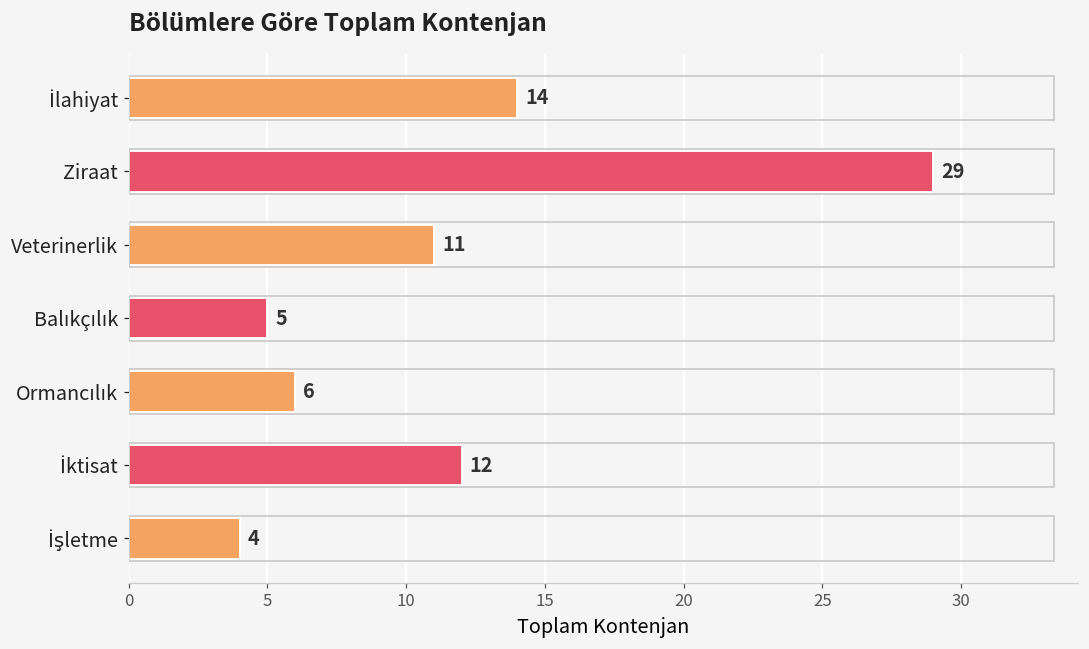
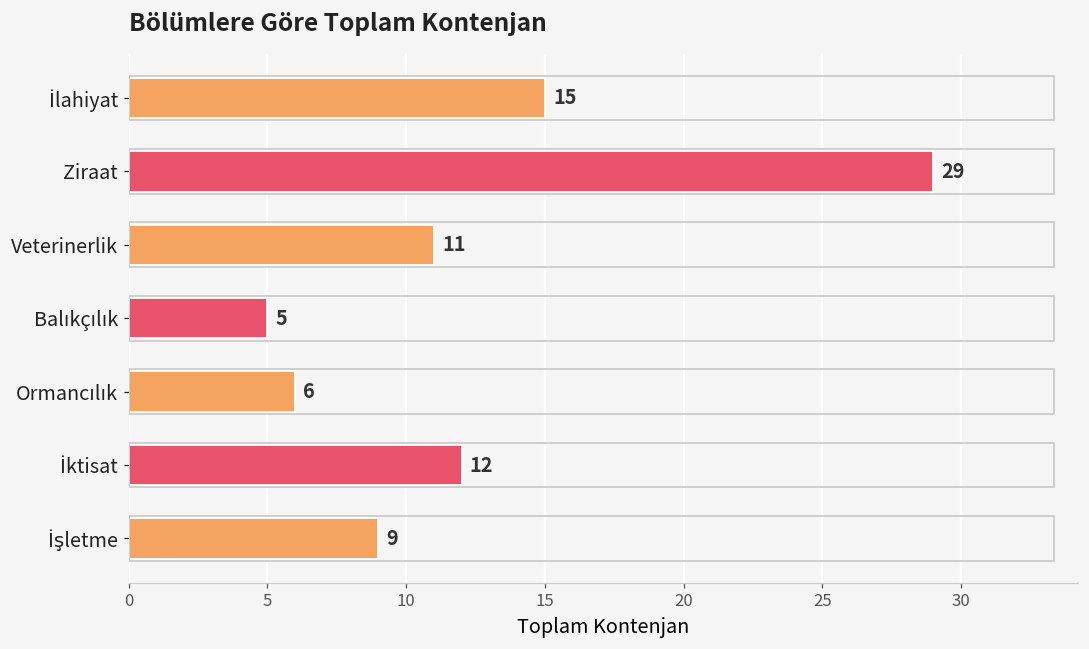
İlahiyat: 14 -> 15
İşletme: 4 -> 9
